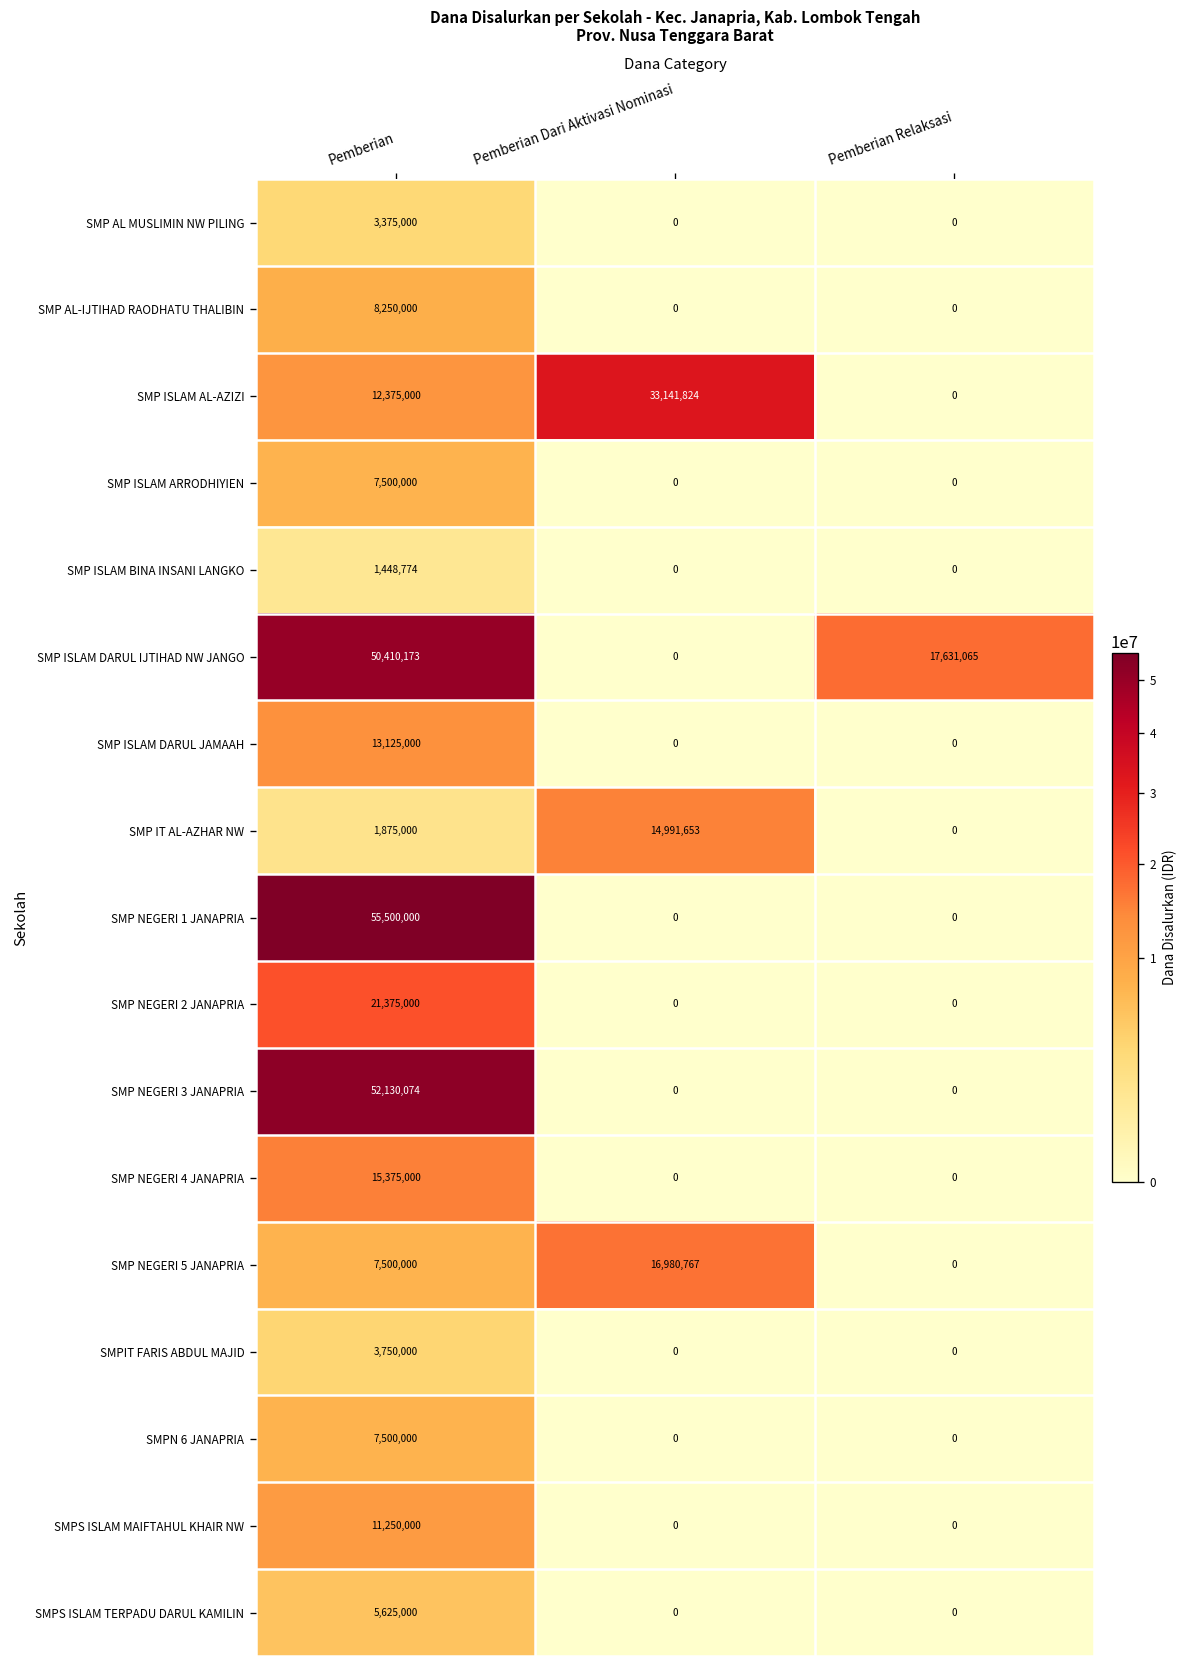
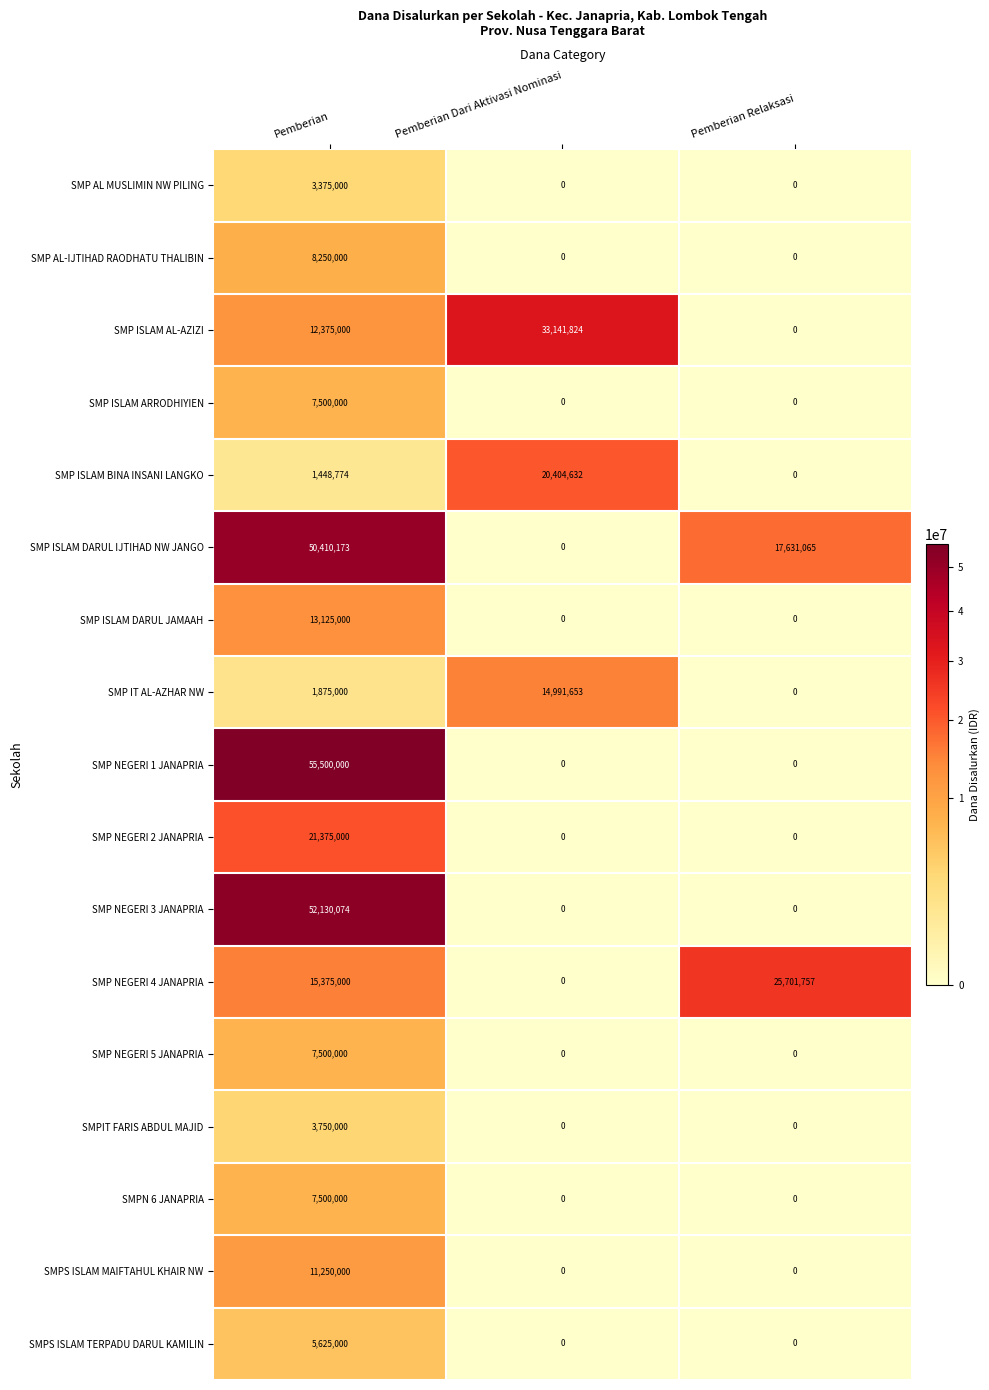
SMP ISLAM BINA INSANI LANGKO, Pemberian Dari Aktivasi Nominasi: 0 -> 20,404,632
SMP NEGERI 4 JANAPRIA, Pemberian Relaksasi: 0 -> 25,701,757
SMP NEGERI 5 JANAPRIA, Pemberian Dari Aktivasi Nominasi: 16,980,767 -> 0
